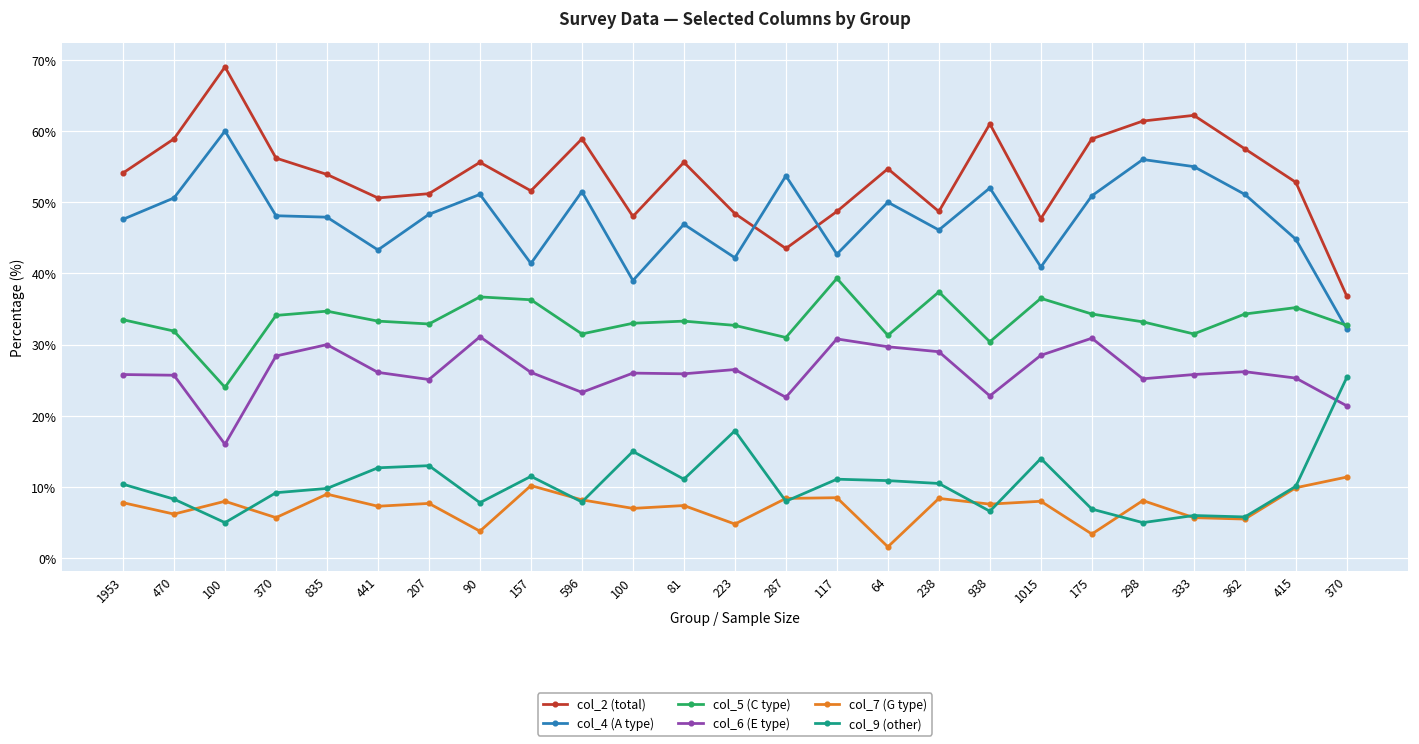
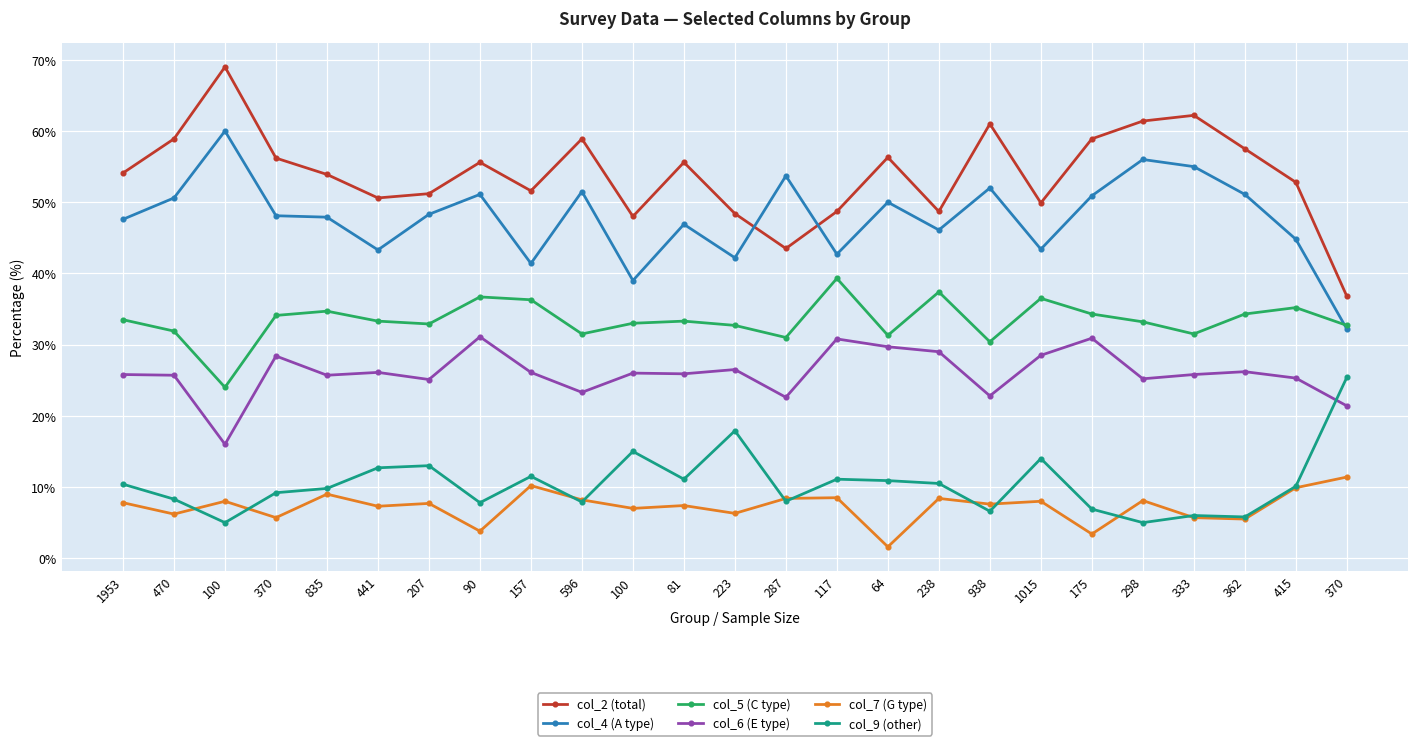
col_6 (E type), 835: 30% -> 26%
col_7 (G type), 223: 5% -> 6%
col_2 (total), 64: 55% -> 56%
col_2 (total), 1015: 48% -> 50%
col_4 (A type), 1015: 41% -> 43%
